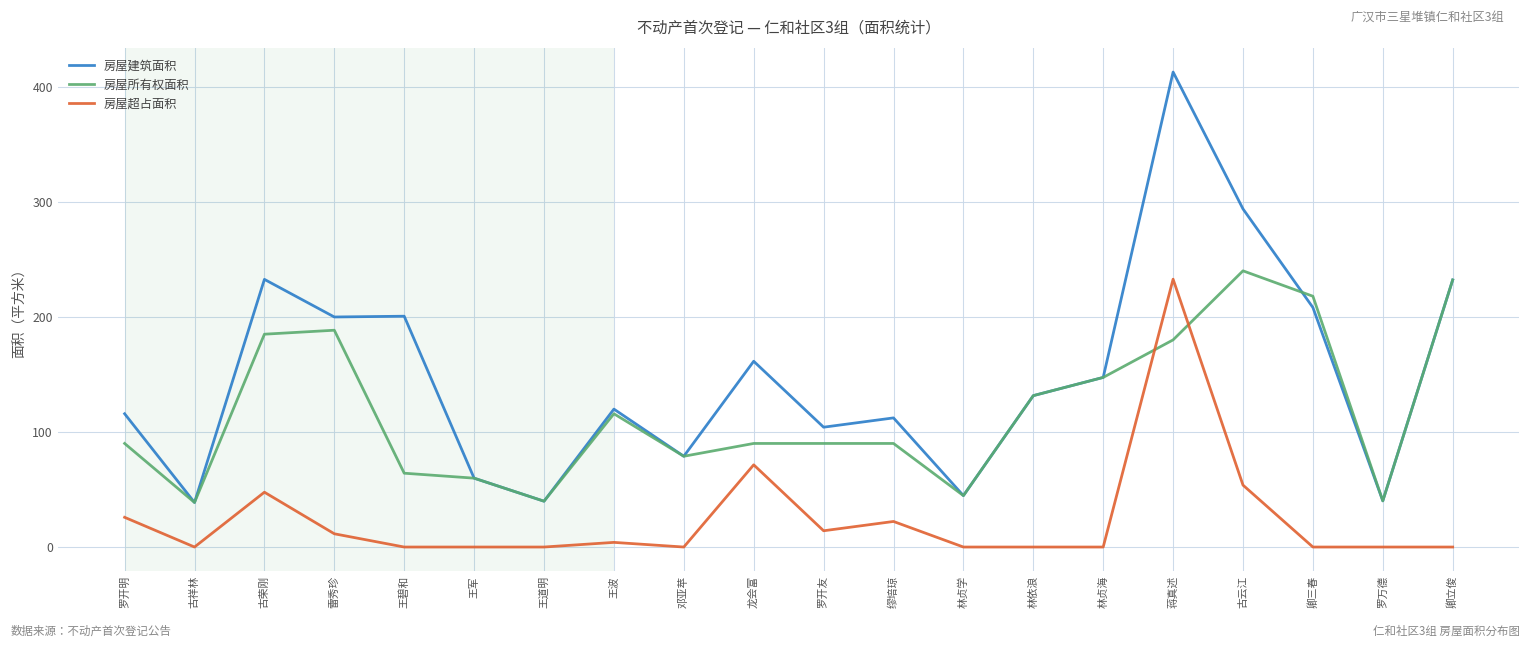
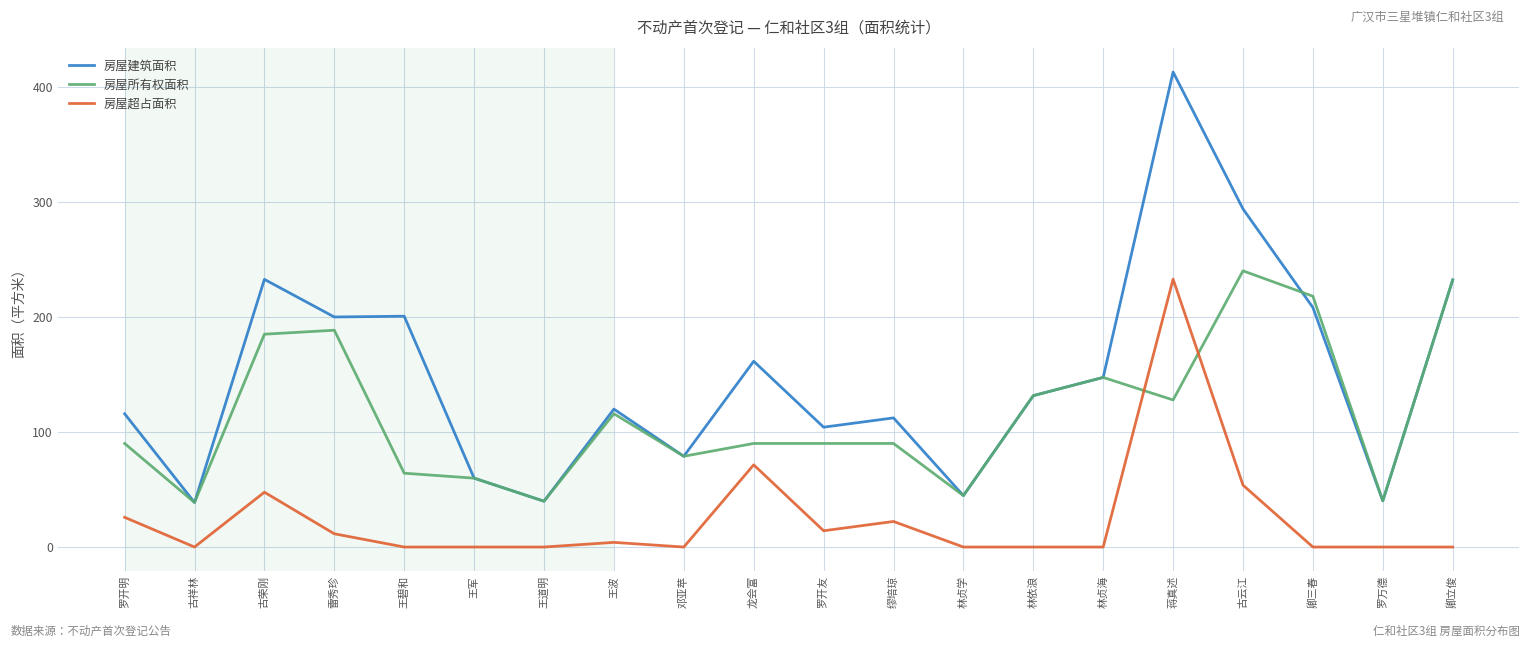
房屋所有权面积, 蒋真述: 180 -> 128
